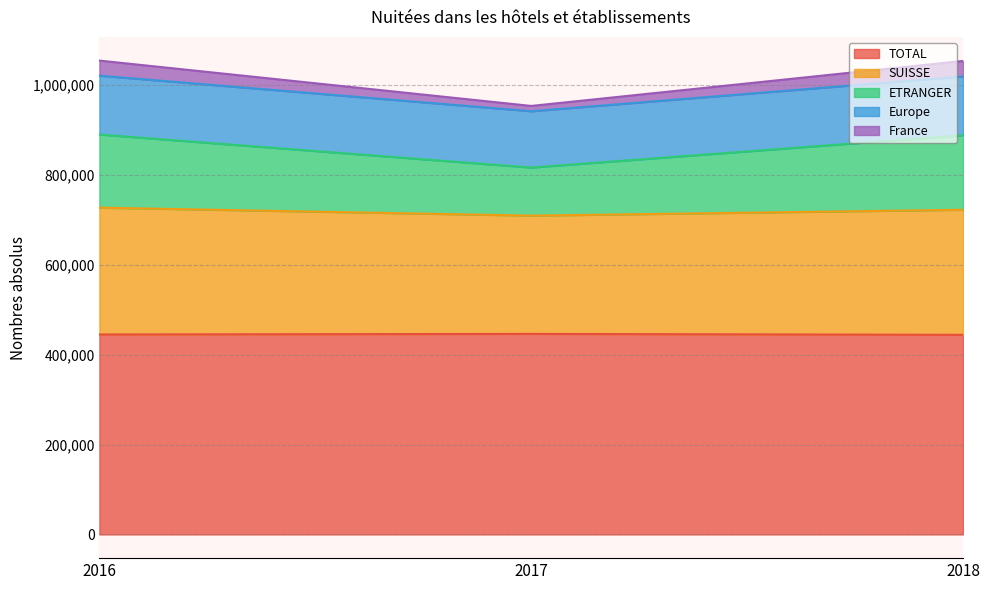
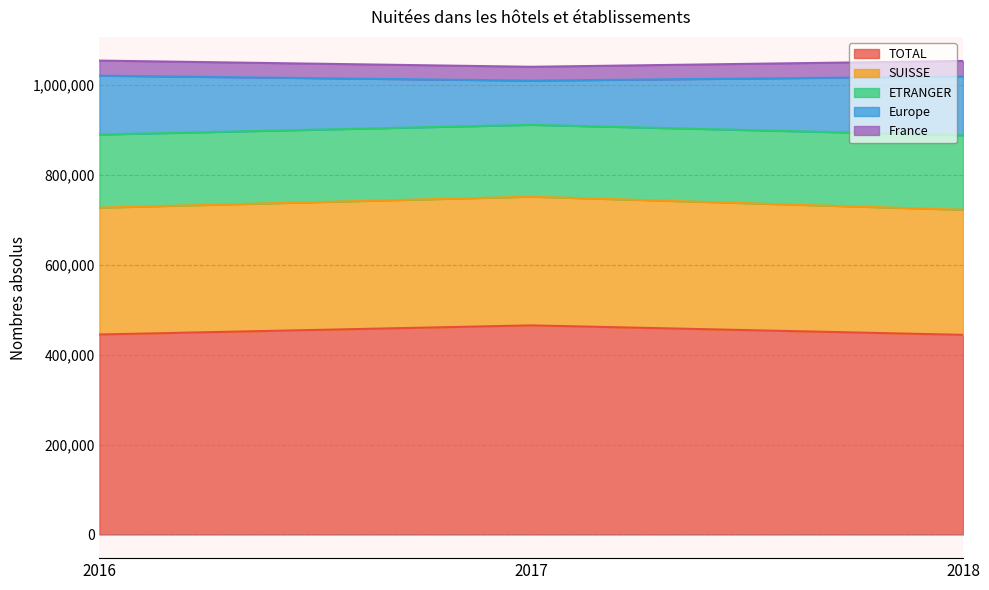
TOTAL, 2017: 450,000 -> 470,000
SUISSE, 2017: 260,000 -> 290,000
ETRANGER, 2017: 110,000 -> 160,000
Europe, 2017: 130,000 -> 100,000
France, 2017: 10,000 -> 30,000
